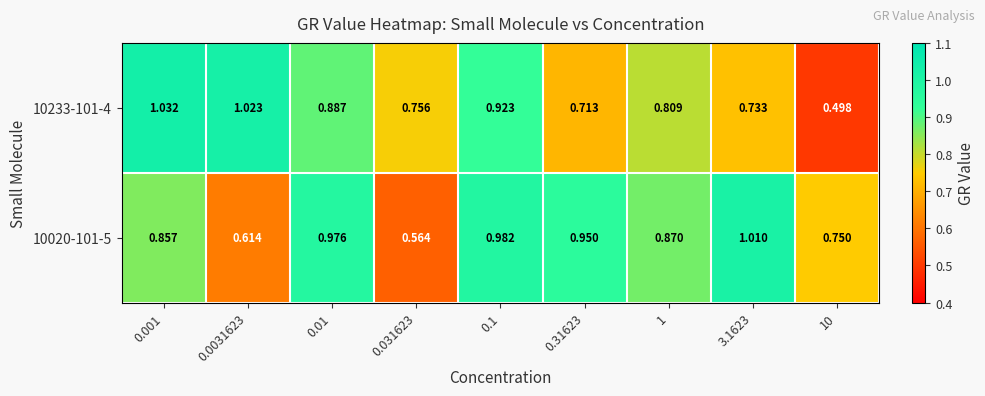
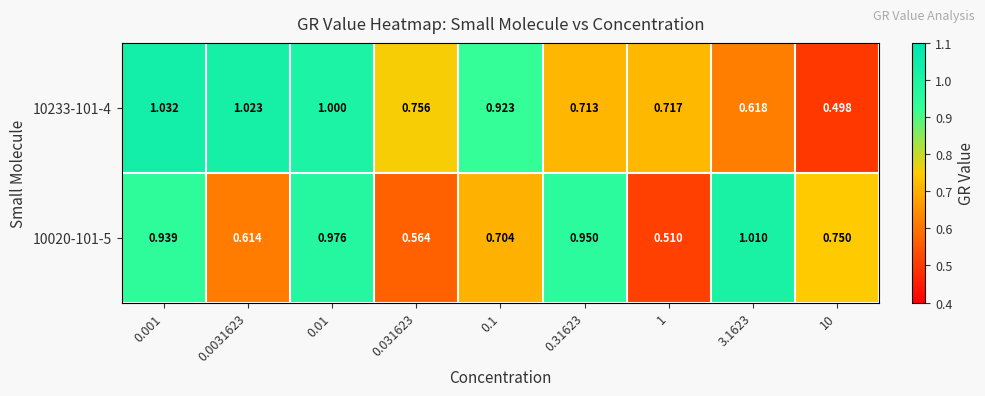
10233-101-4, 0.01: 0.887 -> 1.000
10233-101-4, 1: 0.809 -> 0.717
10233-101-4, 3.1623: 0.733 -> 0.618
10020-101-5, 0.001: 0.857 -> 0.939
10020-101-5, 0.1: 0.982 -> 0.704
10020-101-5, 1: 0.870 -> 0.510
